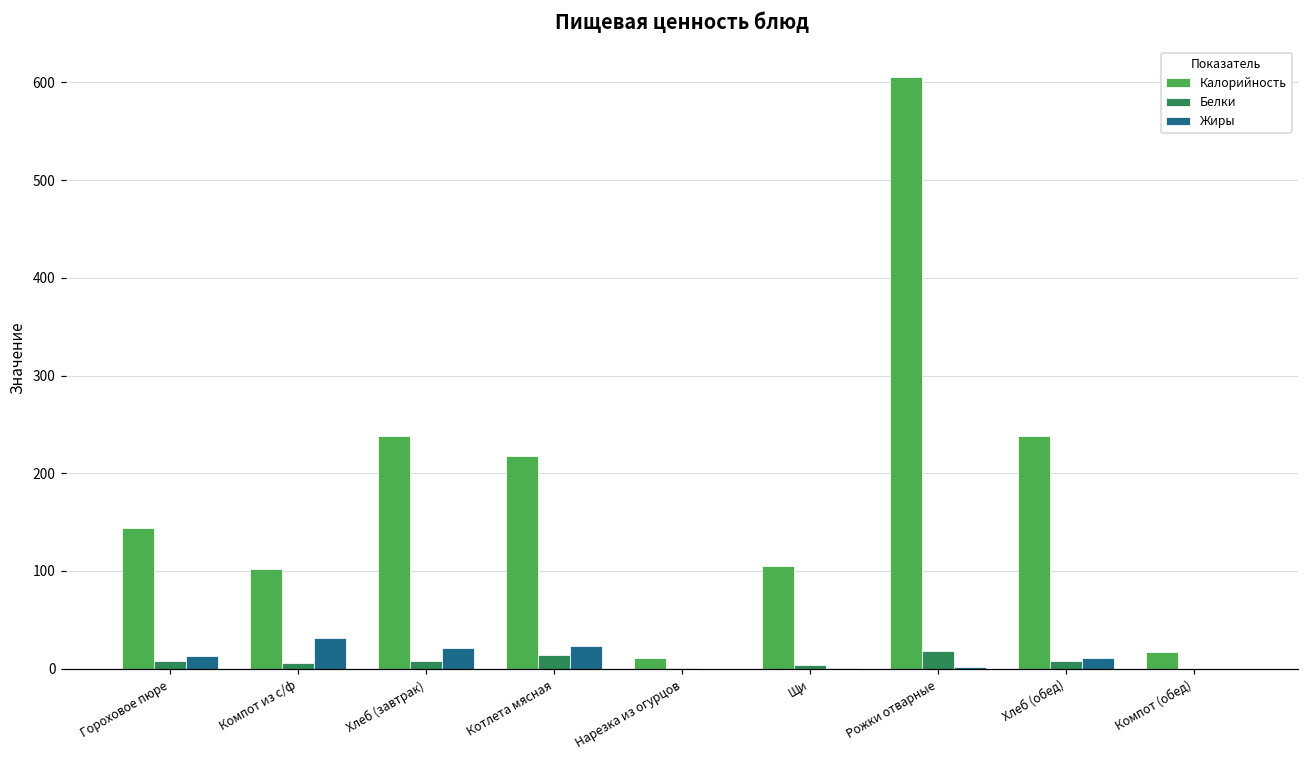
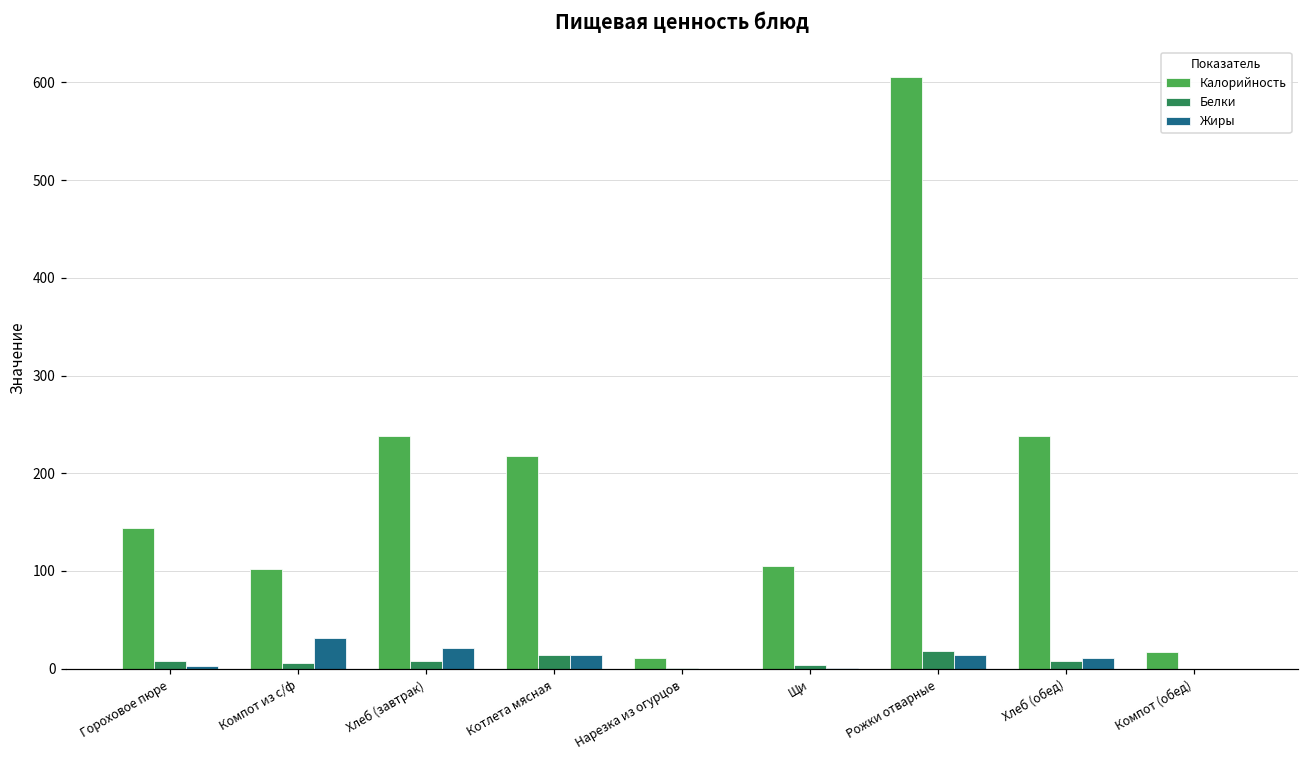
Жиры, Гороховое пюре: 10 -> 0
Жиры, Котлета мясная: 20 -> 10
Жиры, Рожки отварные: 0 -> 10
